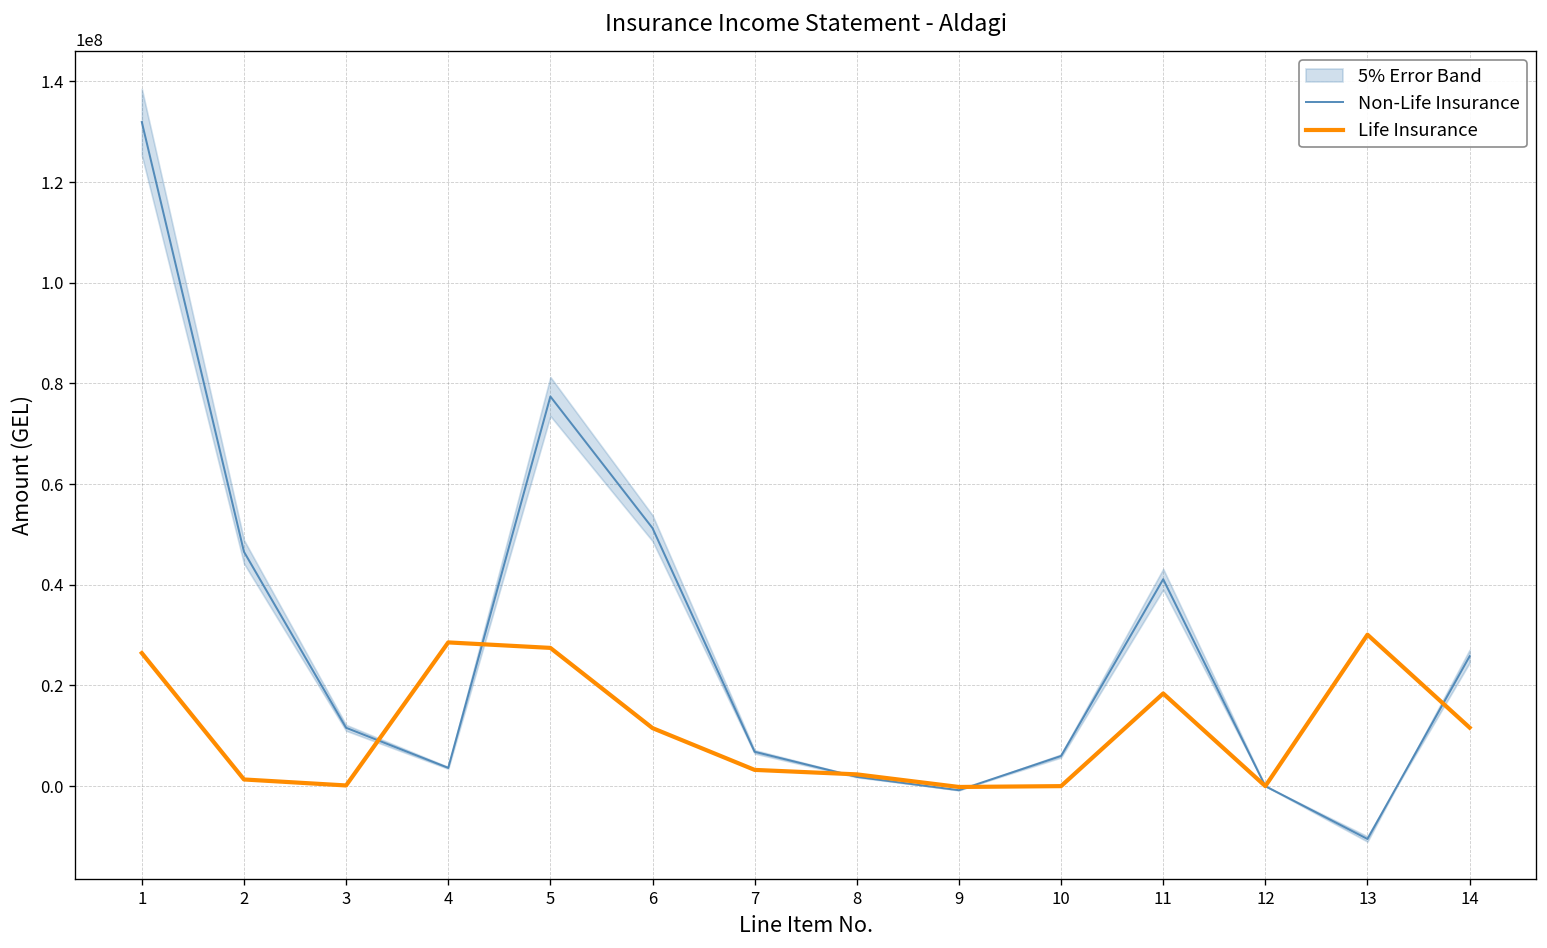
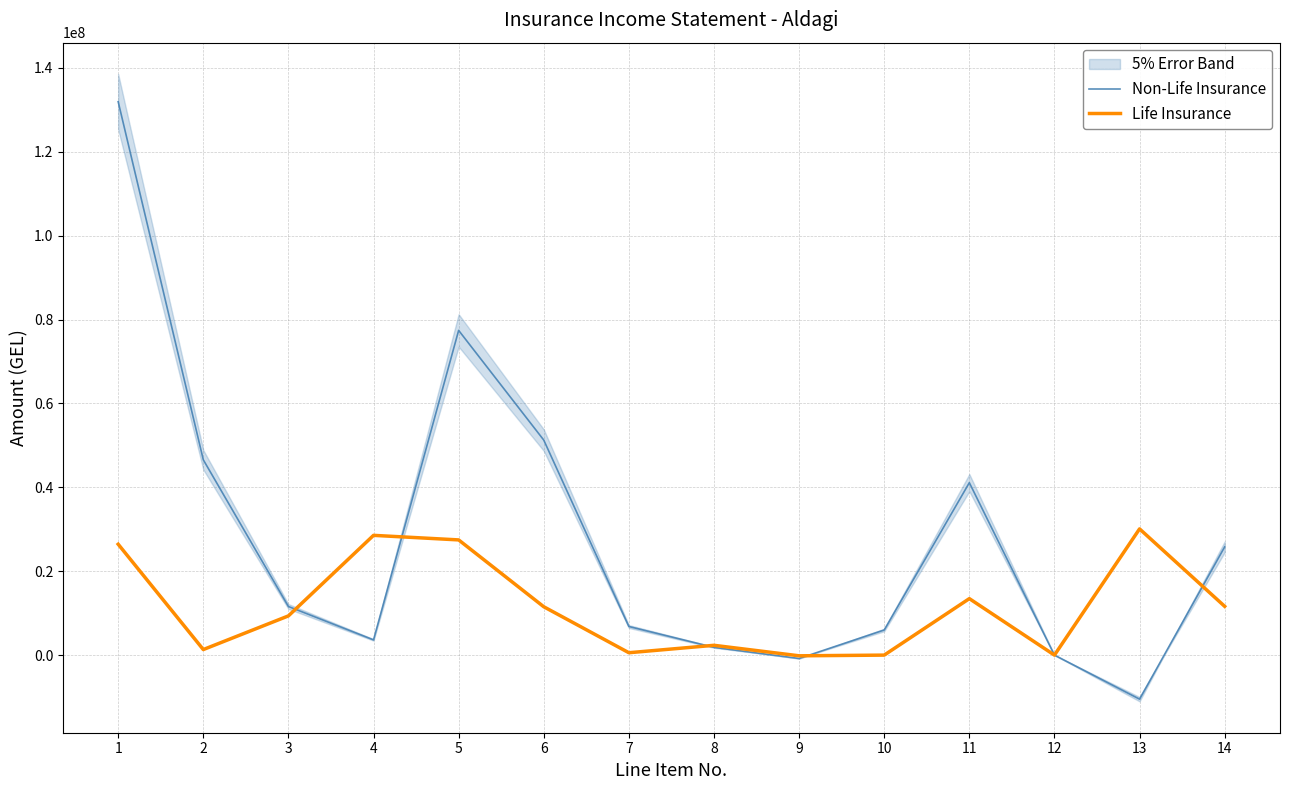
Life Insurance, 3: 0 -> 9000000
Life Insurance, 7: 3000000 -> 1000000
Life Insurance, 11: 18000000 -> 13000000
